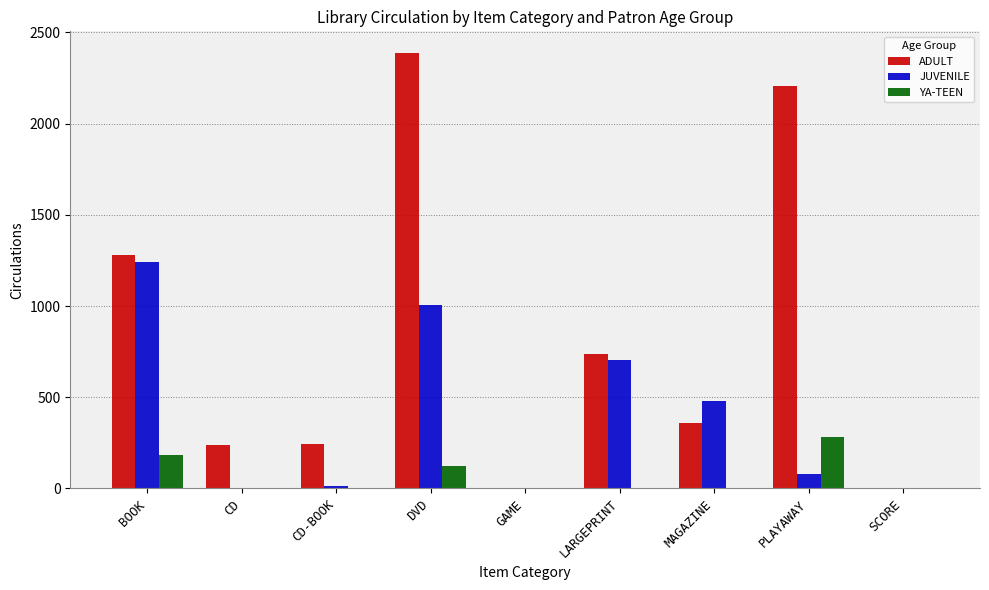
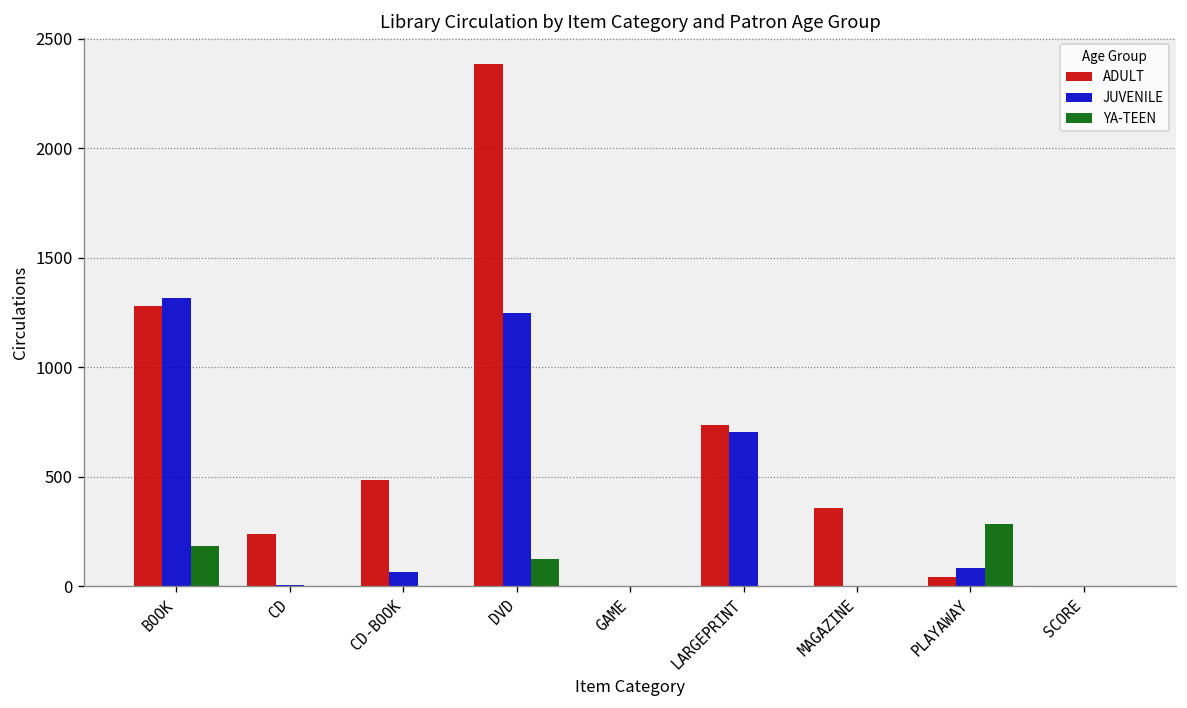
JUVENILE, BOOK: 1240 -> 1320
ADULT, CD-BOOK: 250 -> 480
JUVENILE, CD-BOOK: 10 -> 70
JUVENILE, DVD: 1010 -> 1250
JUVENILE, MAGAZINE: 480 -> 0
ADULT, PLAYAWAY: 2210 -> 40
